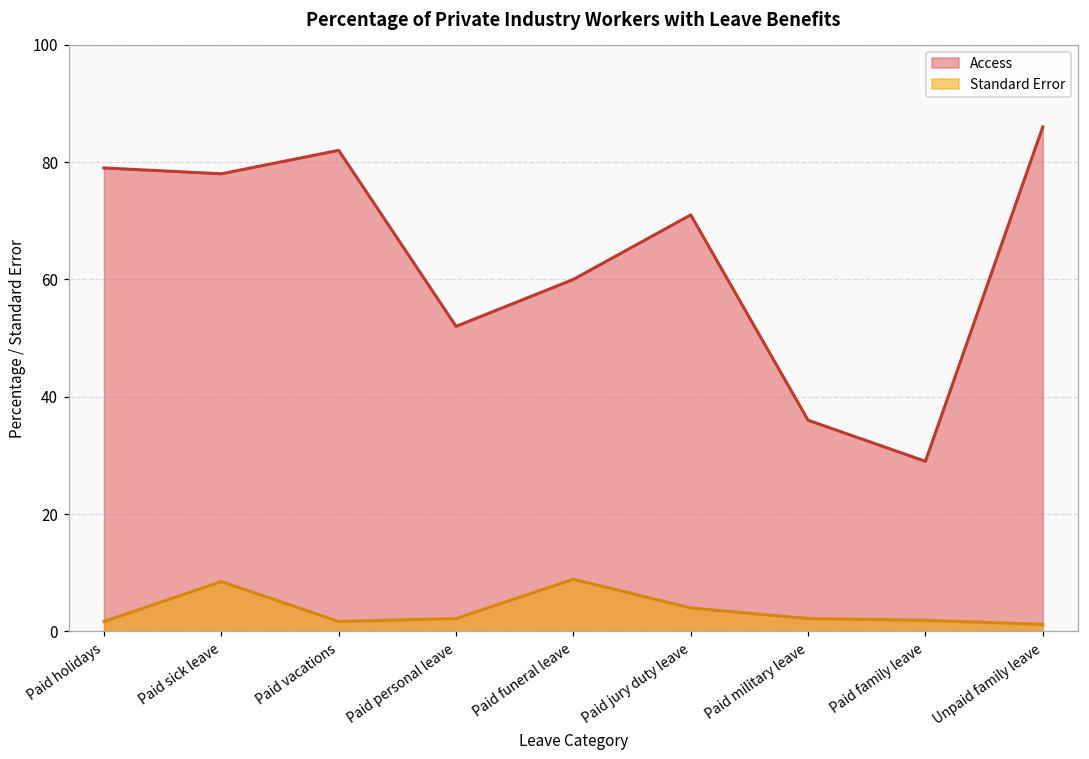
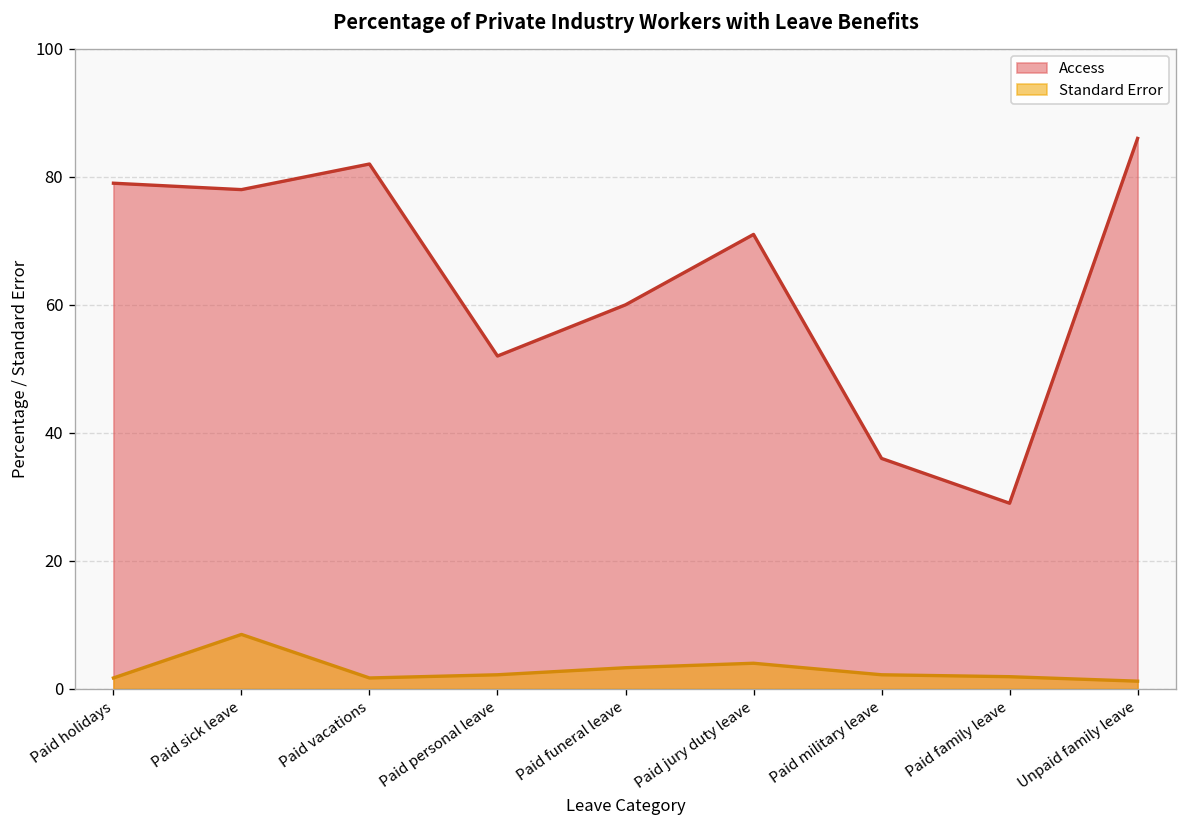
Standard Error, Paid funeral leave: 9 -> 3
